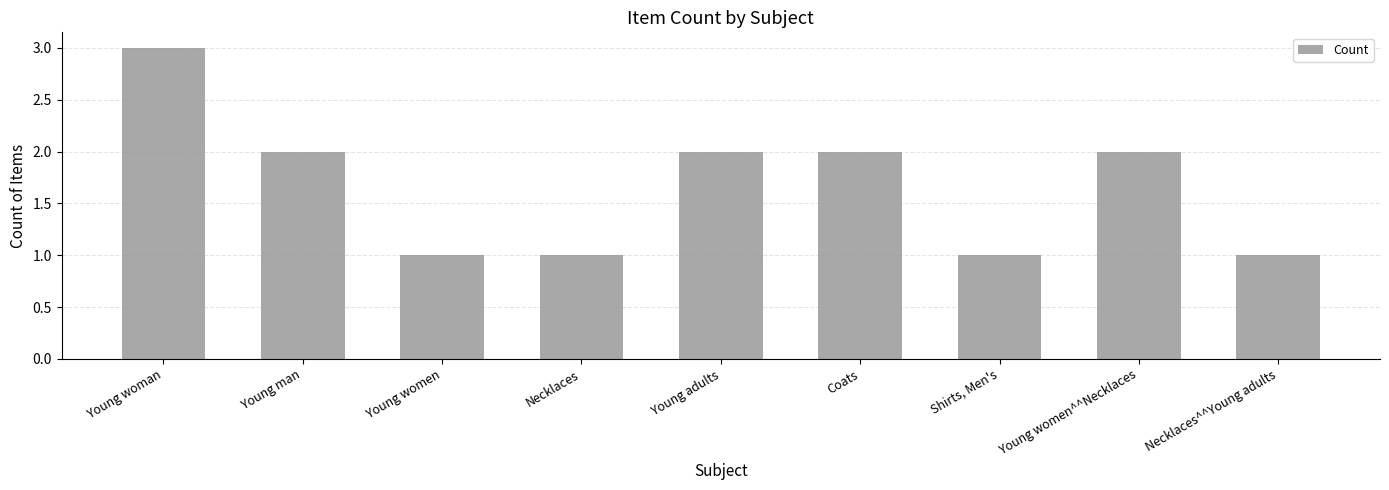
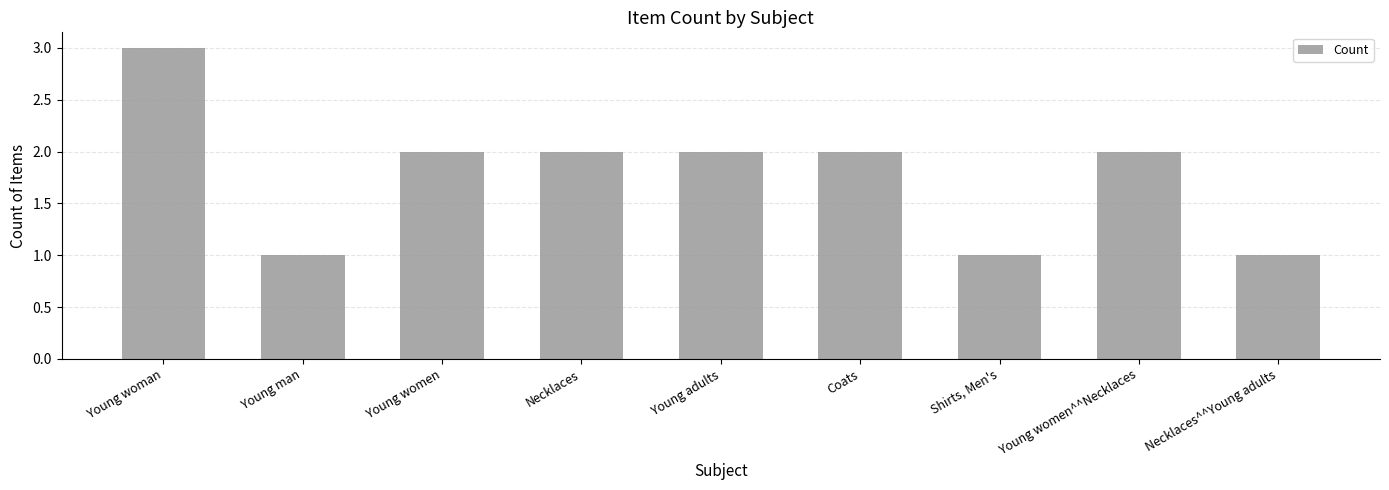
Young man: 2 -> 1
Young women: 1 -> 2
Necklaces: 1 -> 2
